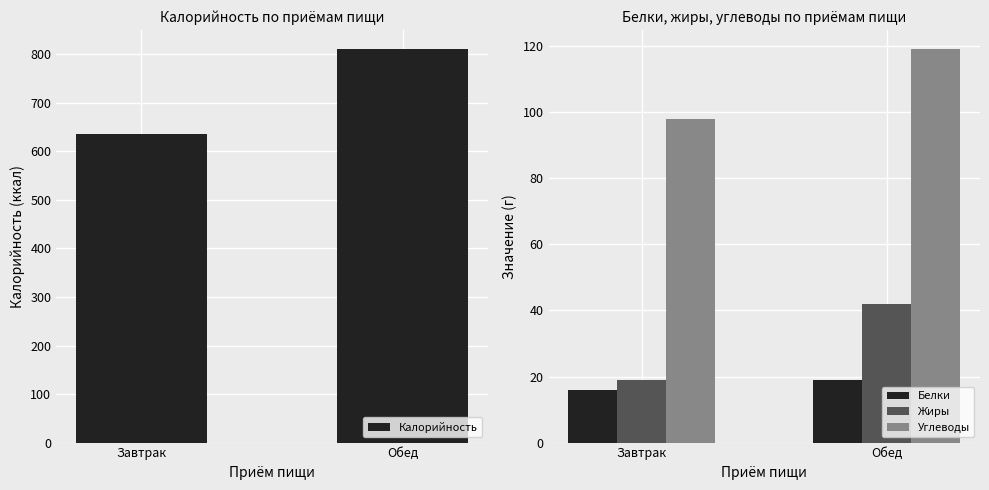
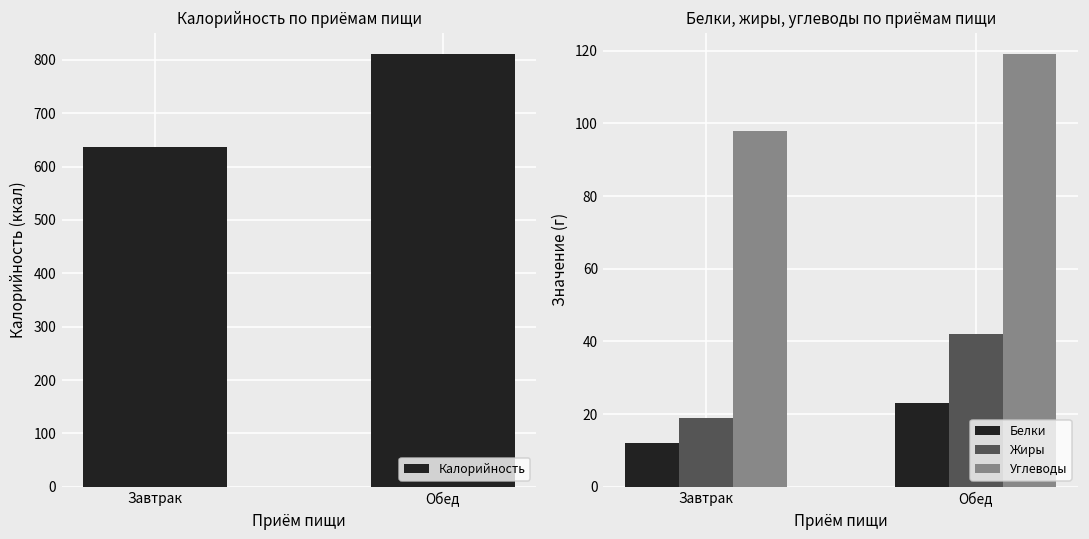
Белки, жиры, углеводы по приёмам пищи, Белки, Завтрак: 16 -> 12
Белки, жиры, углеводы по приёмам пищи, Белки, Обед: 19 -> 23
